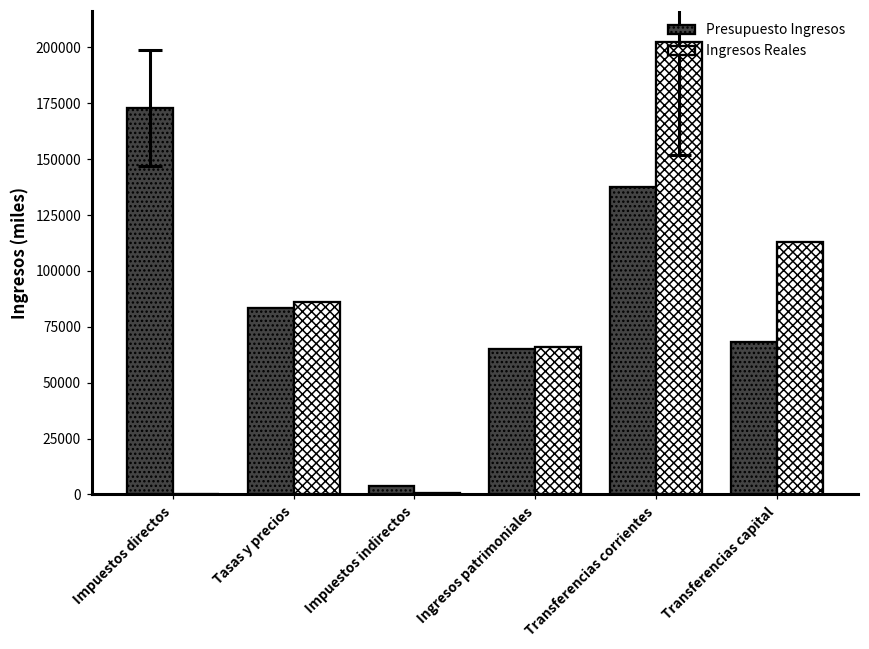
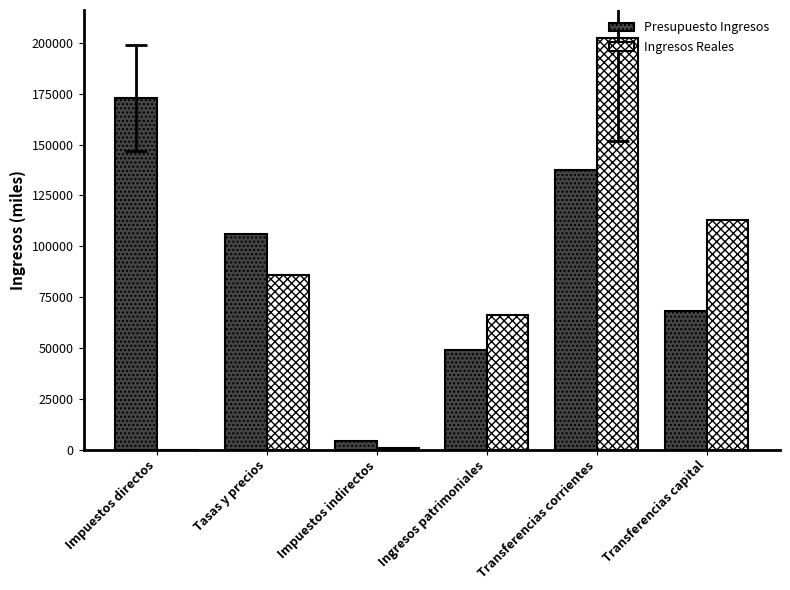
Presupuesto Ingresos, Tasas y precios: 84000 -> 106000
Presupuesto Ingresos, Ingresos patrimoniales: 65000 -> 49000
